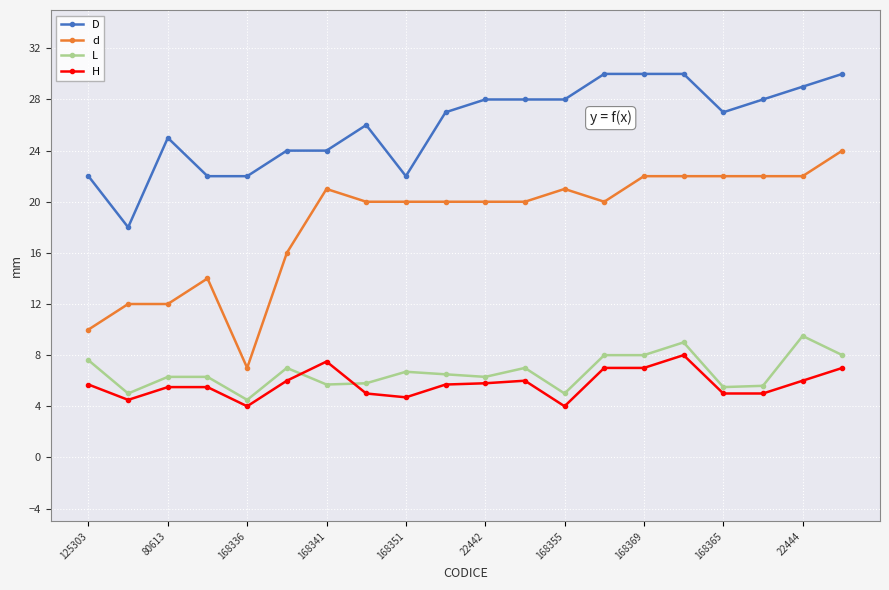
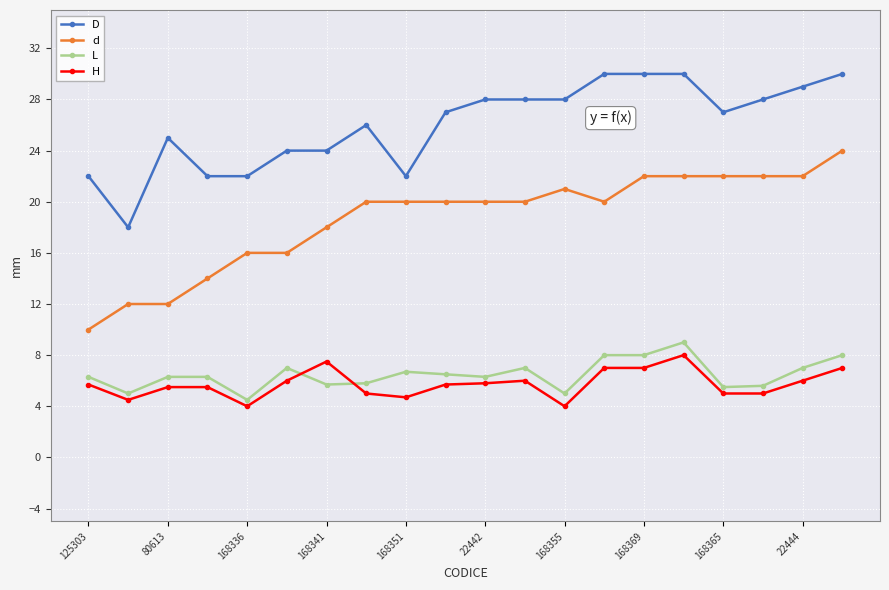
L, 125303: 7.6 -> 6.3
d, 168336: 7 -> 16
d, 168341: 21 -> 18
L, 22444: 9.5 -> 7.0
